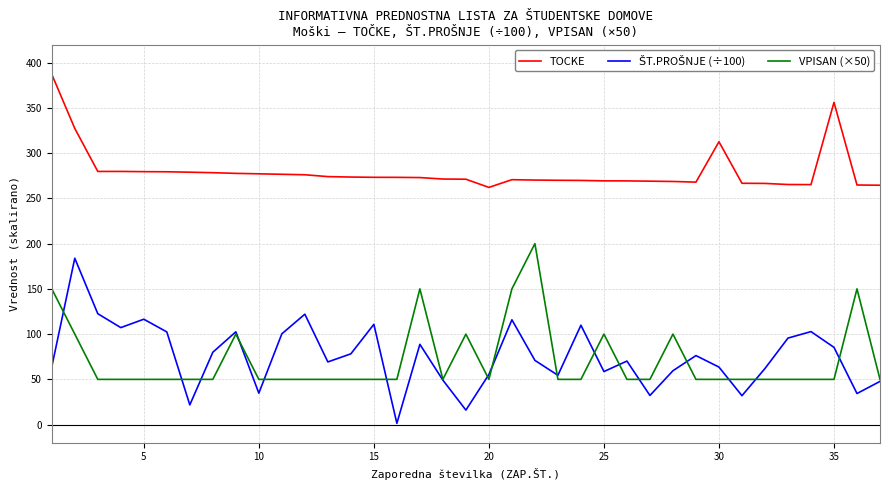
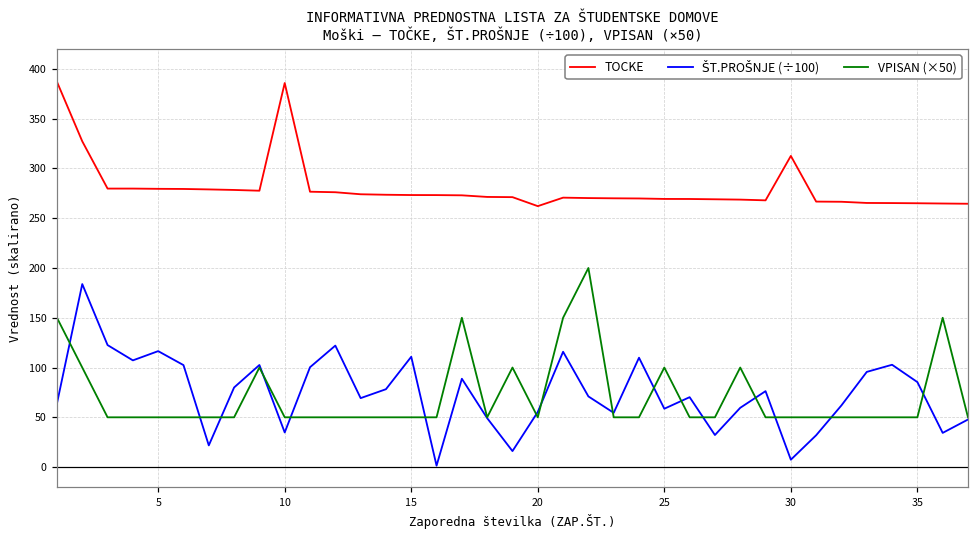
TOCKE, 10: 280 -> 390
ŠT.PROŠNJE (÷100), 30: 60 -> 10
TOCKE, 35: 360 -> 270
